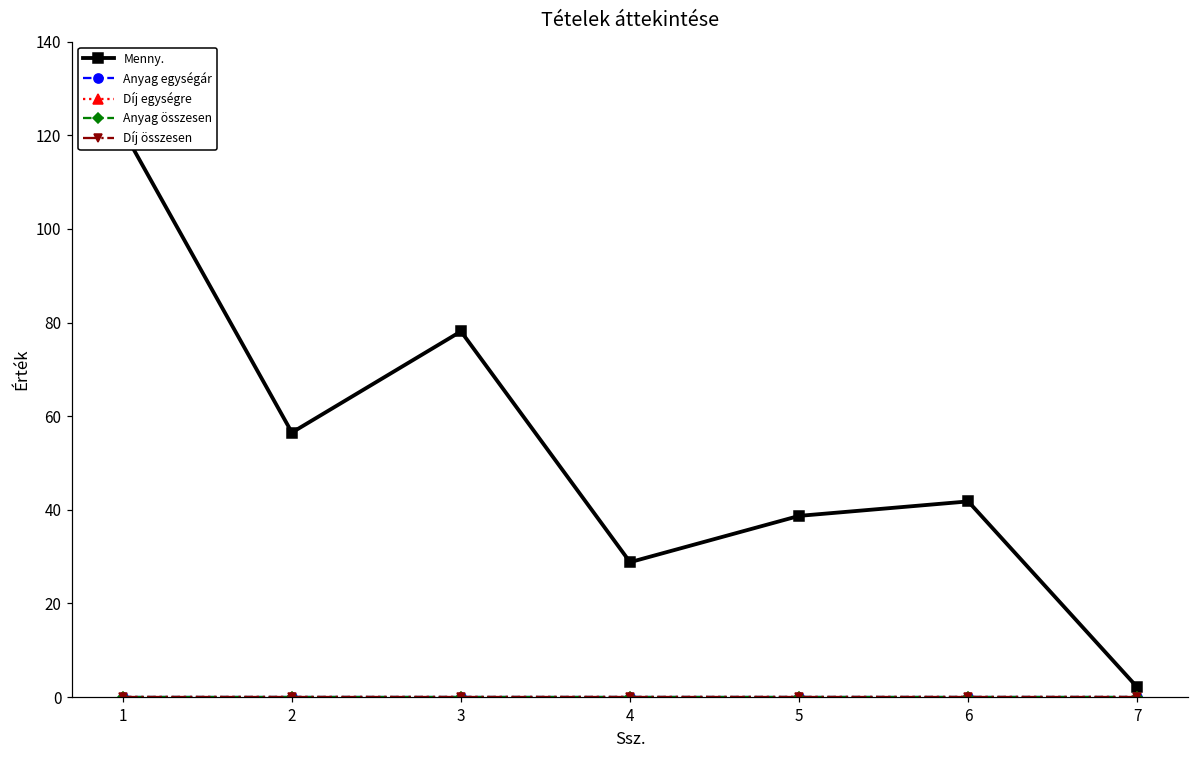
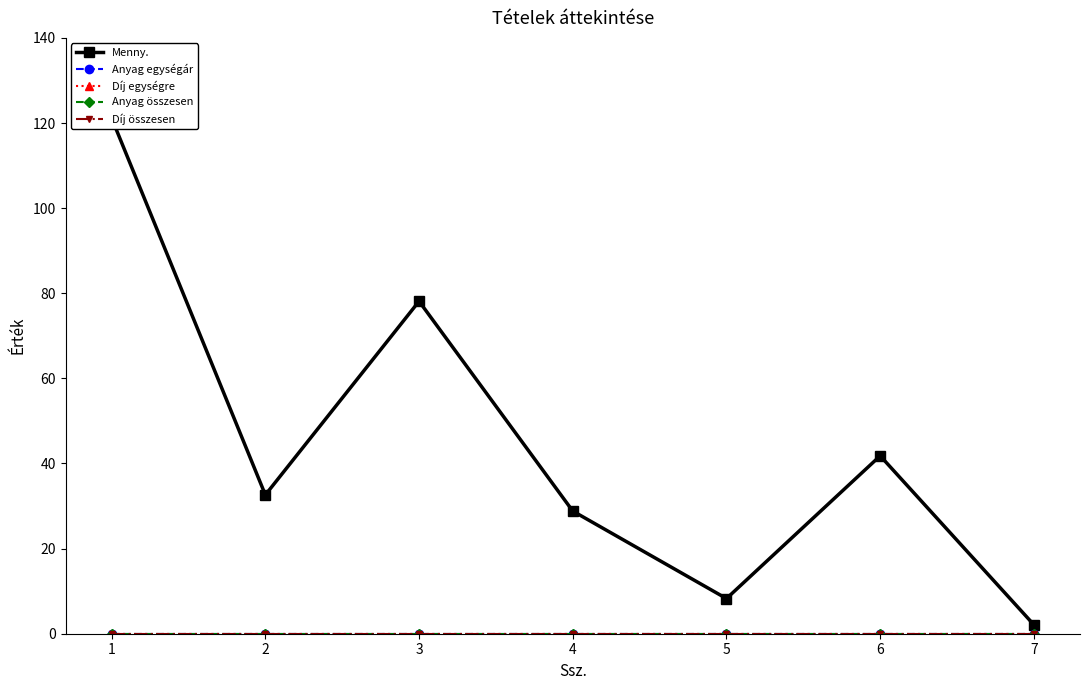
Menny., 2: 57 -> 33
Menny., 5: 39 -> 8
